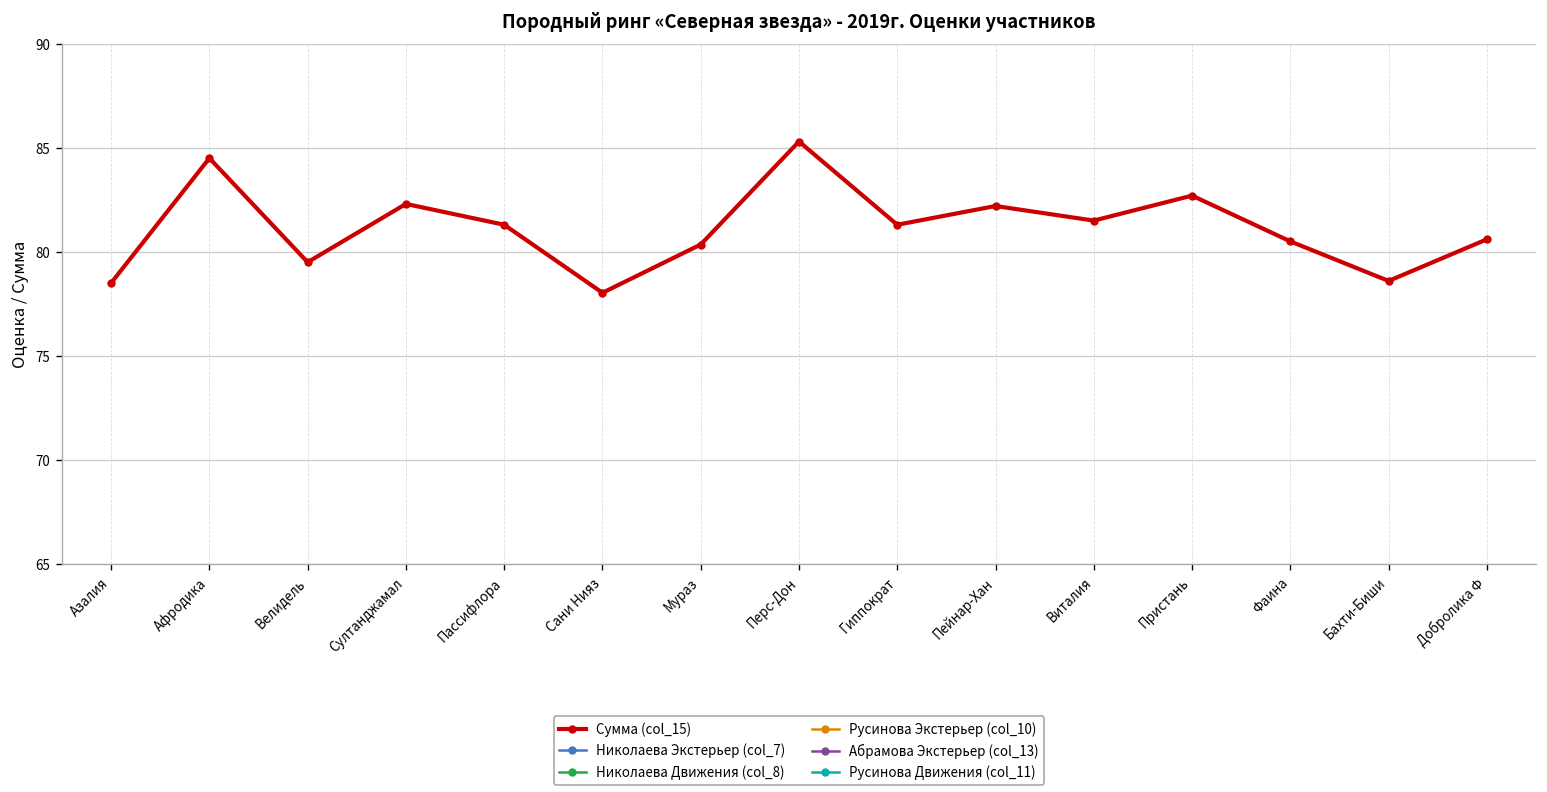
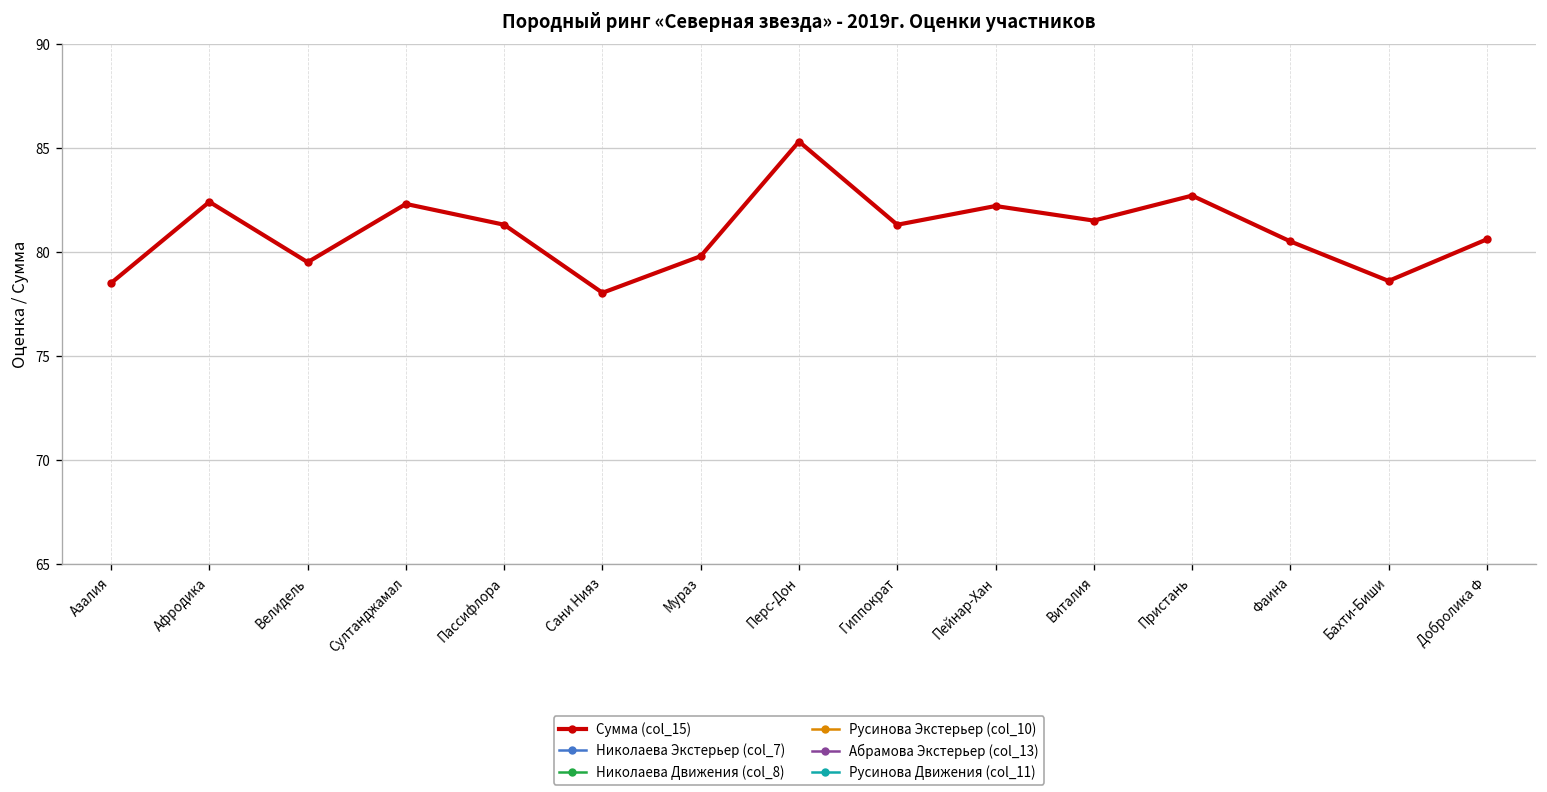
Сумма (col_15), Афродика: 84.5 -> 82.4
Сумма (col_15), Мураз: 80.4 -> 79.8
